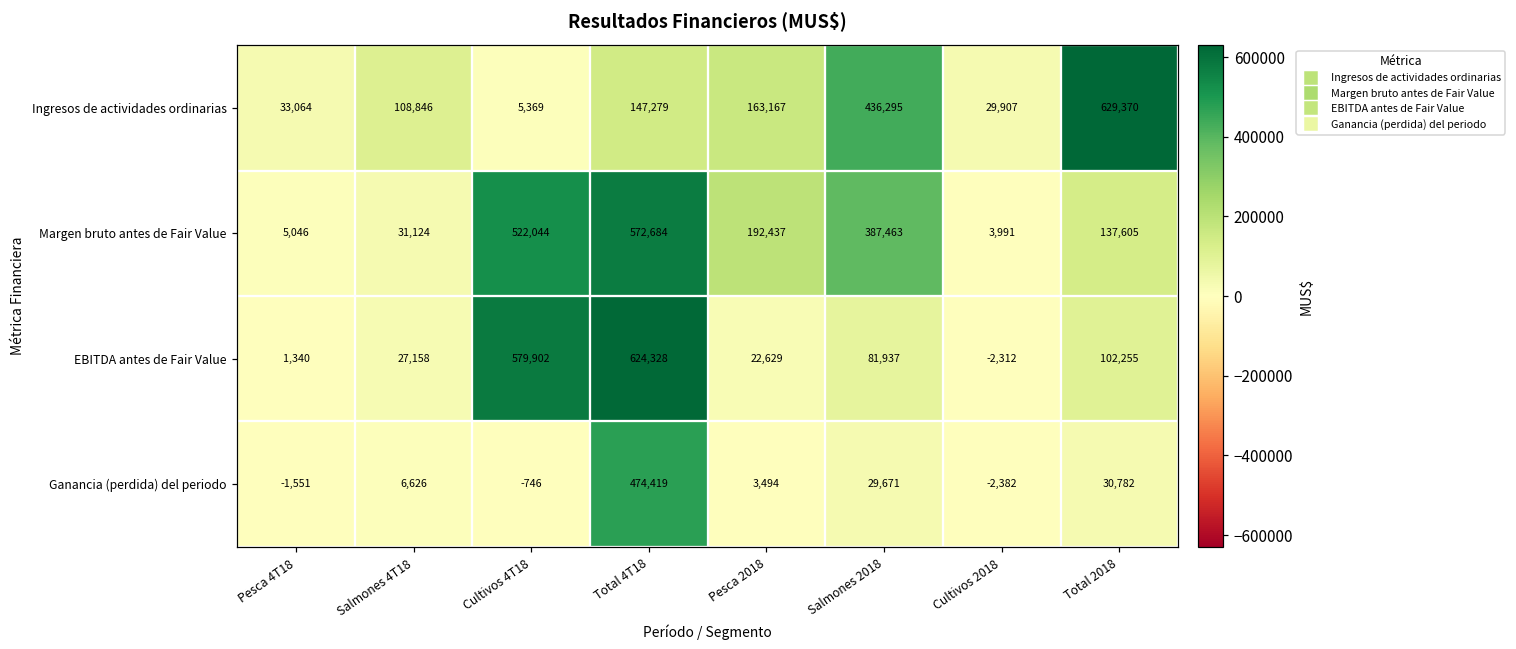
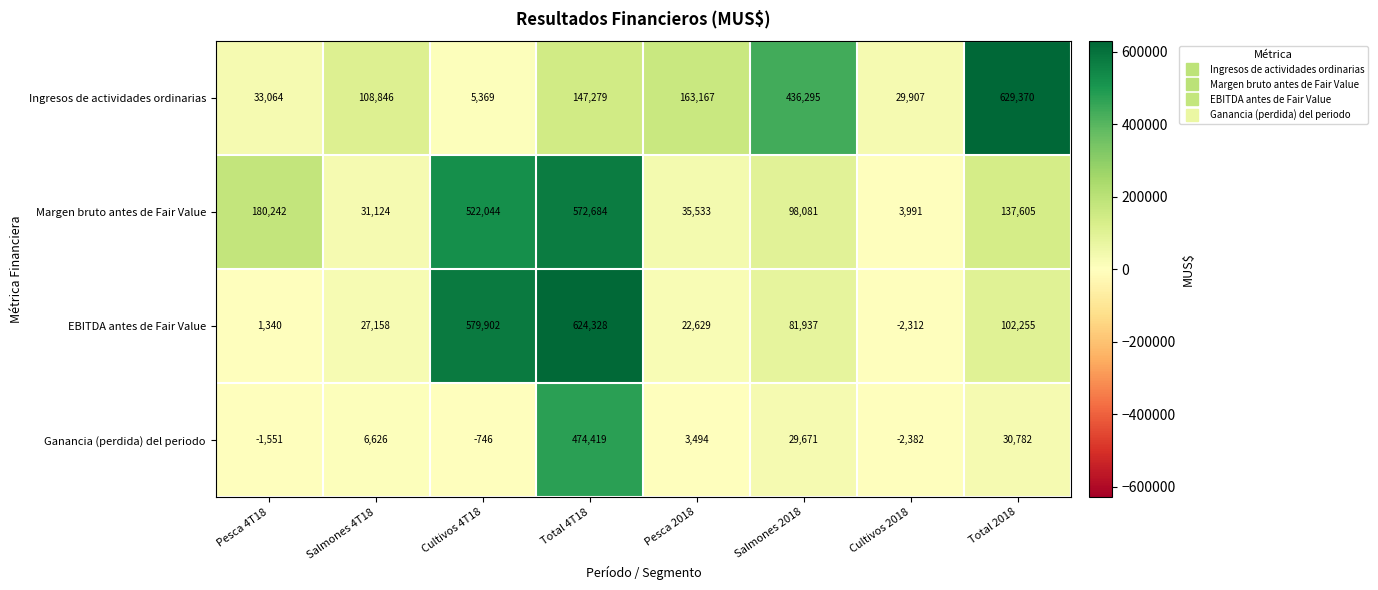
Margen bruto antes de Fair Value, Pesca 4T18: 5,046 -> 180,242
Margen bruto antes de Fair Value, Pesca 2018: 192,437 -> 35,533
Margen bruto antes de Fair Value, Salmones 2018: 387,463 -> 98,081
